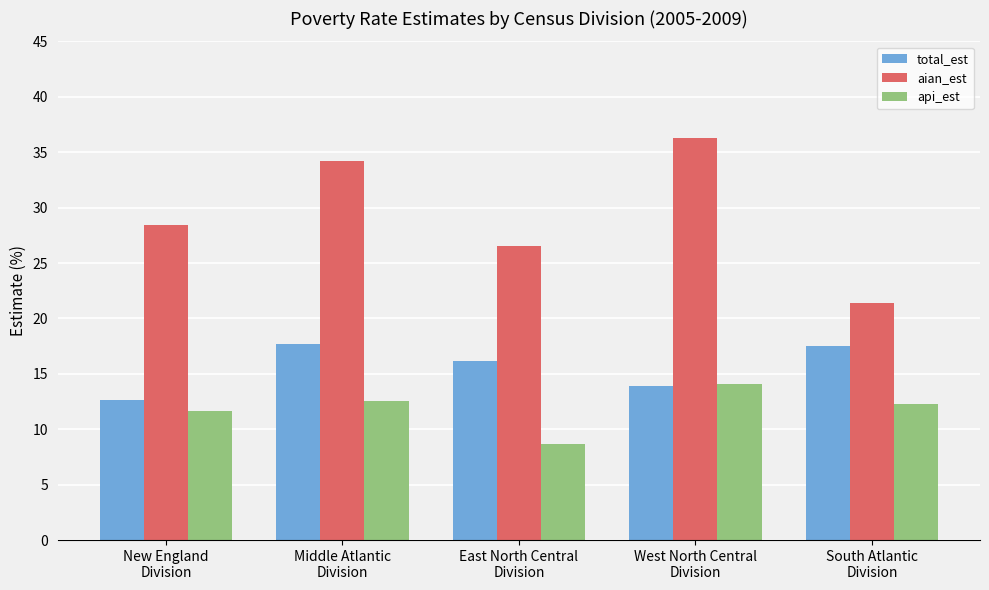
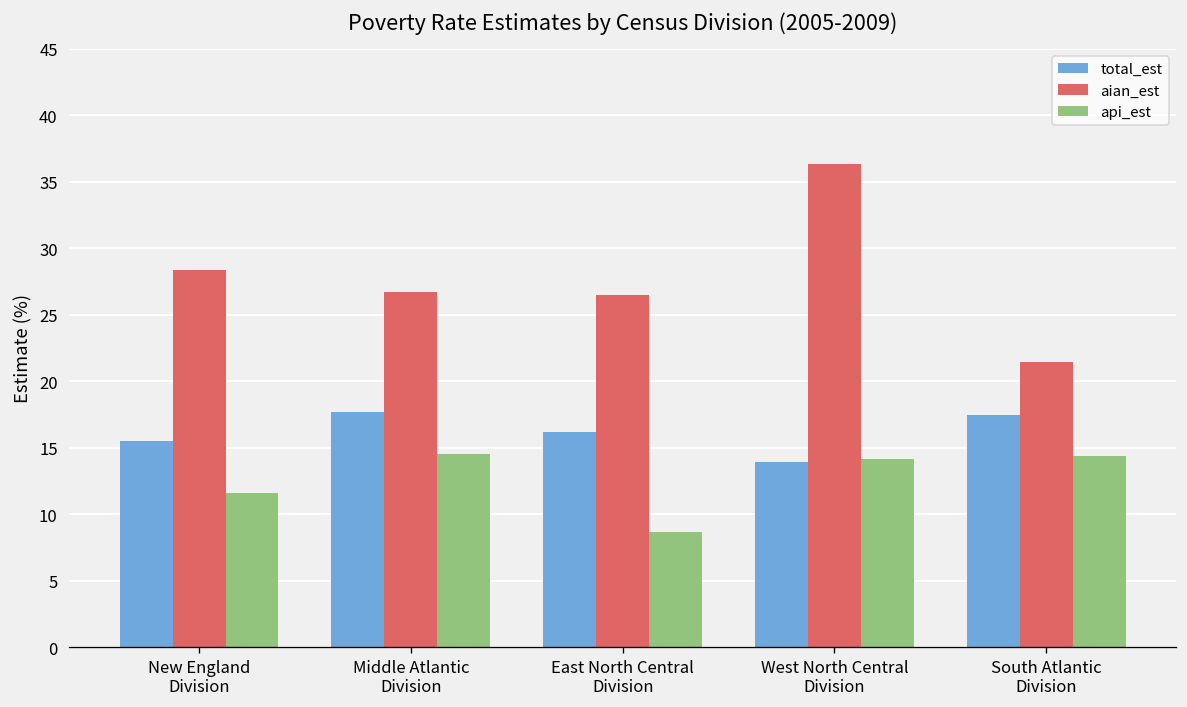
total_est, New England Division: 12.6 -> 15.5
aian_est, Middle Atlantic Division: 34.2 -> 26.7
api_est, Middle Atlantic Division: 12.5 -> 14.5
api_est, South Atlantic Division: 12.3 -> 14.4
